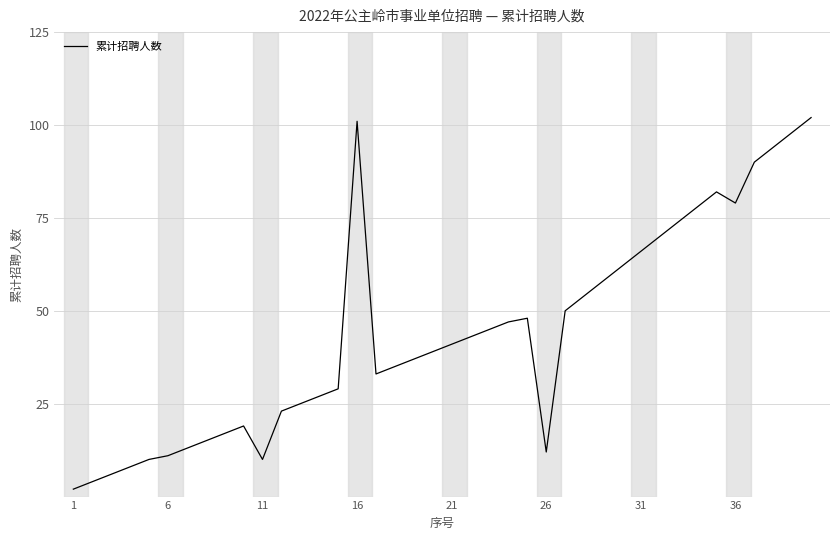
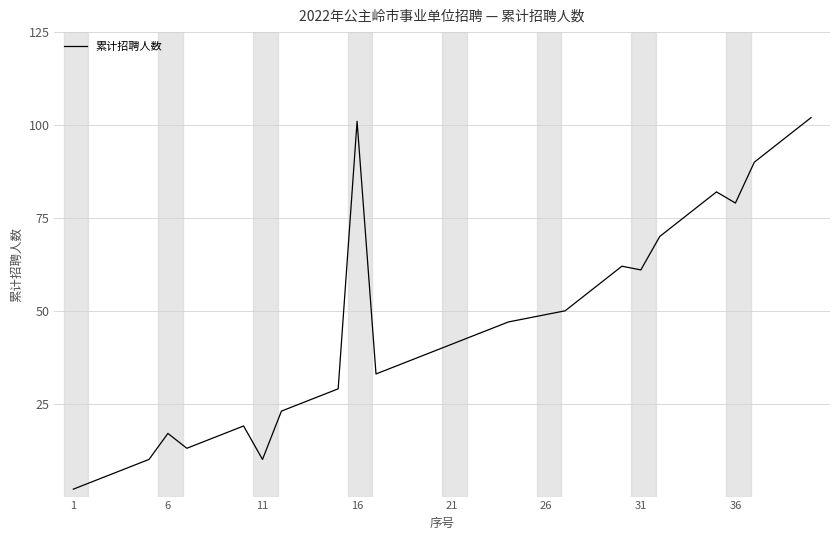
6: 11 -> 17
26: 12 -> 49
31: 66 -> 61
